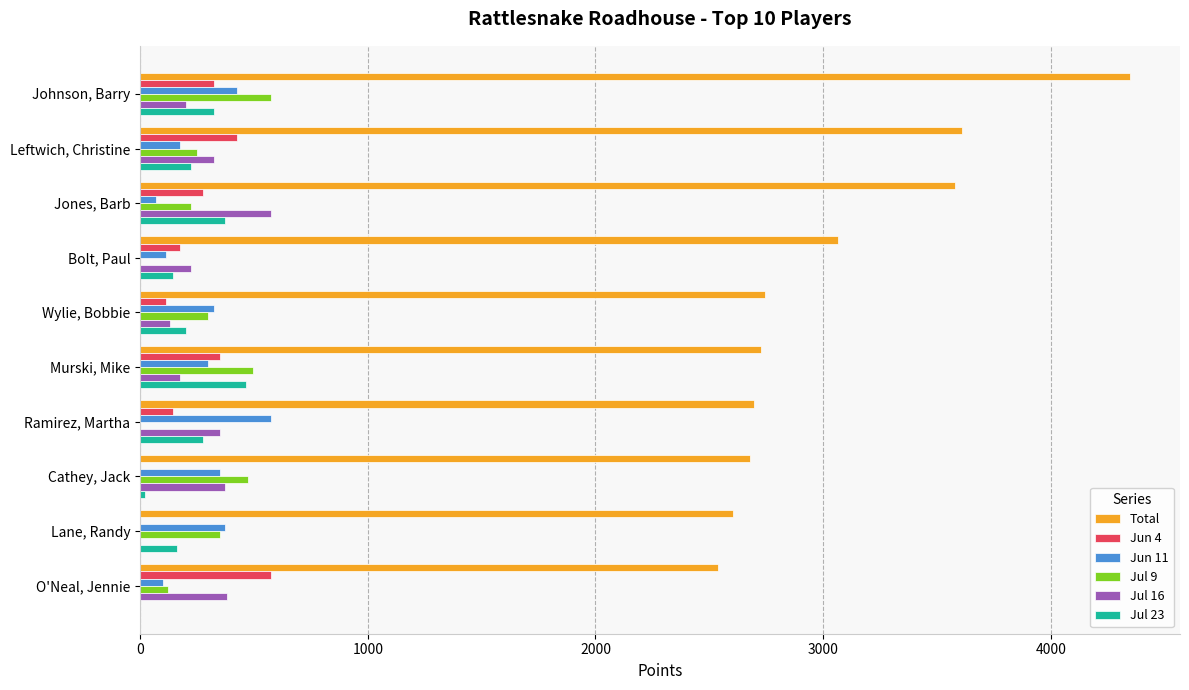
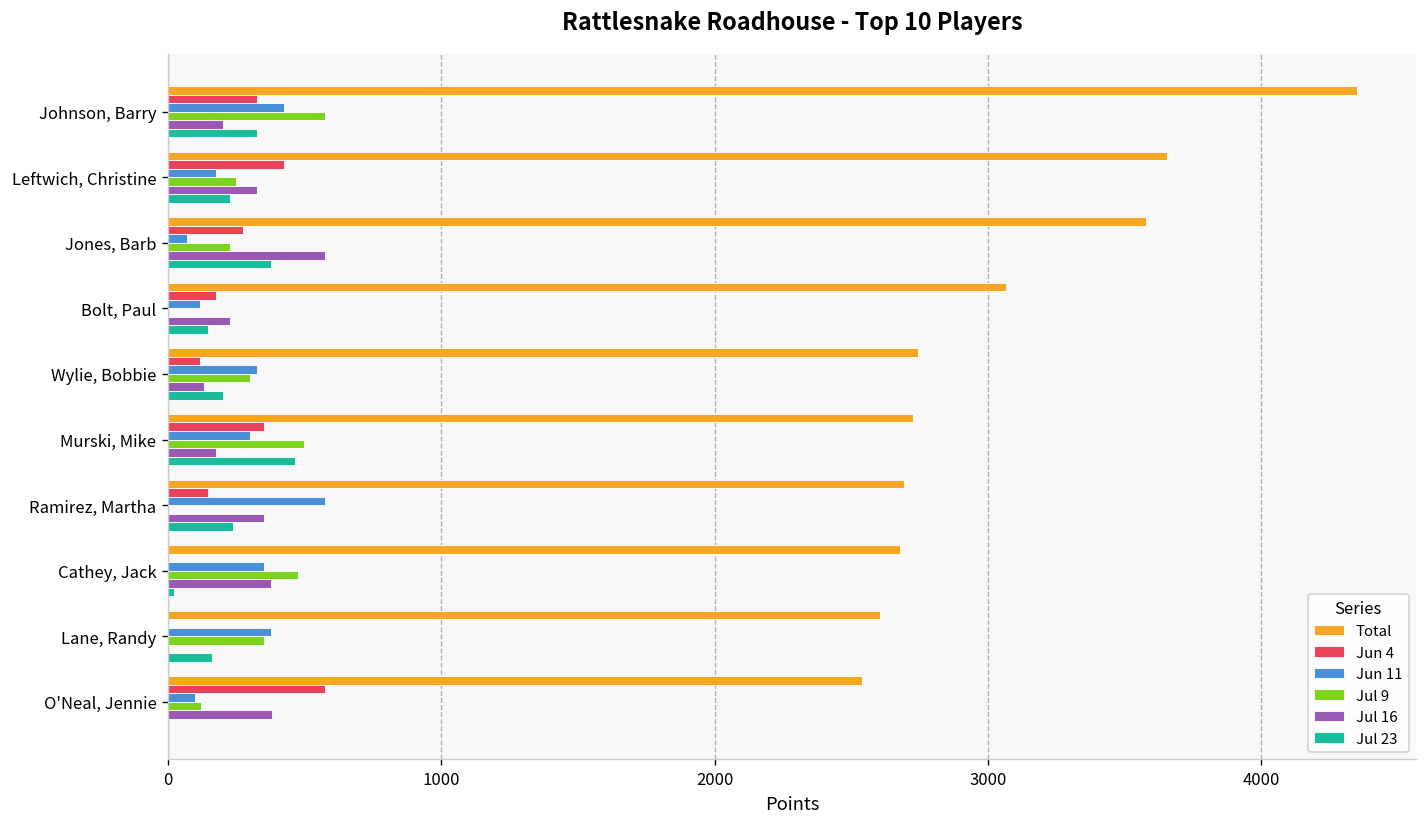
Total, Leftwich, Christine: 3610 -> 3660
Jul 23, Ramirez, Martha: 280 -> 240
